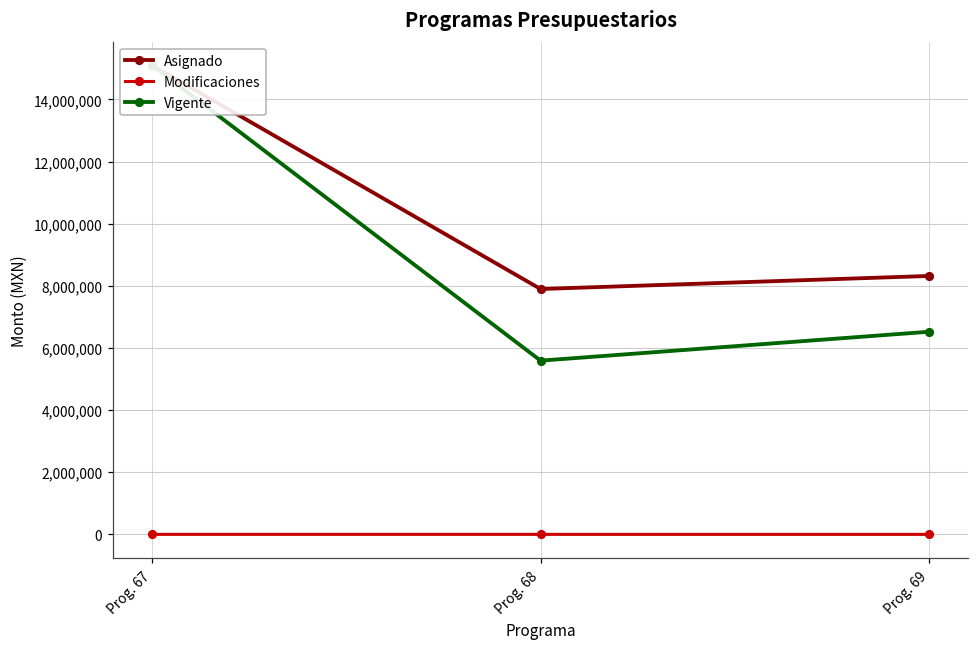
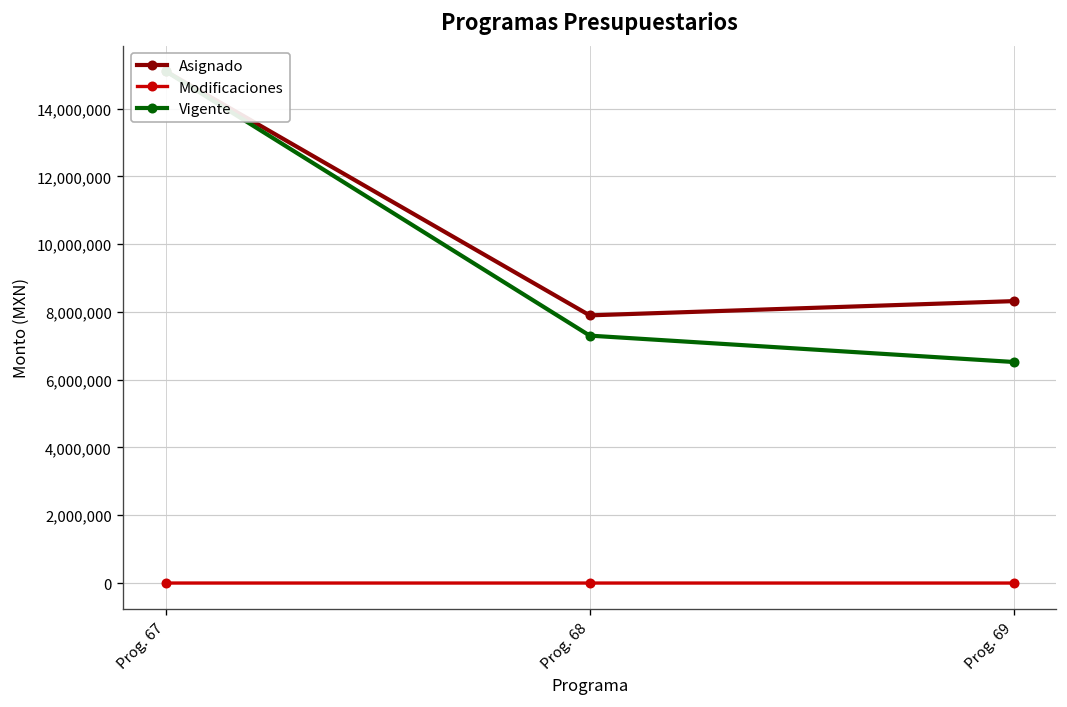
Vigente, Prog. 68: 5,600,000 -> 7,300,000
